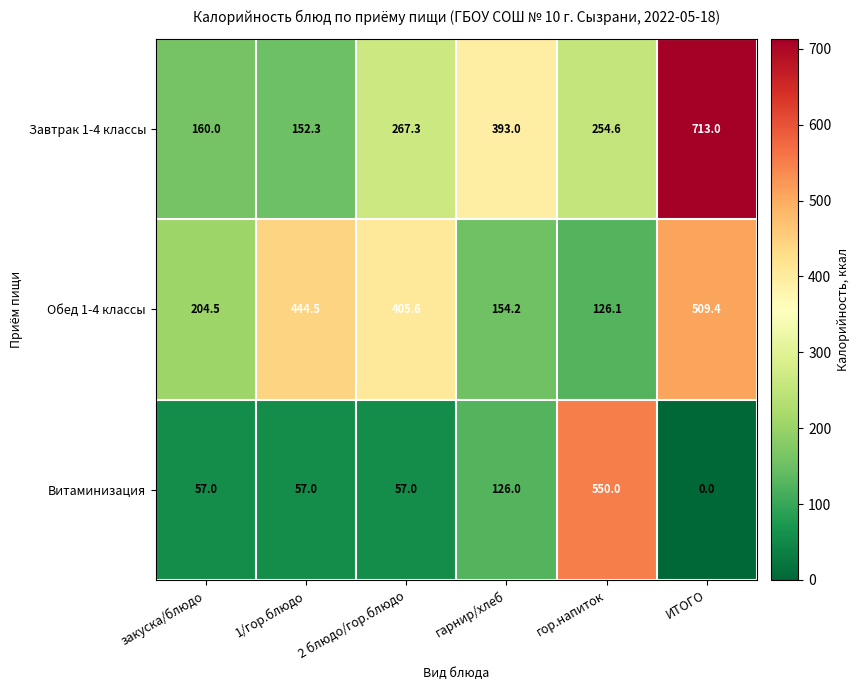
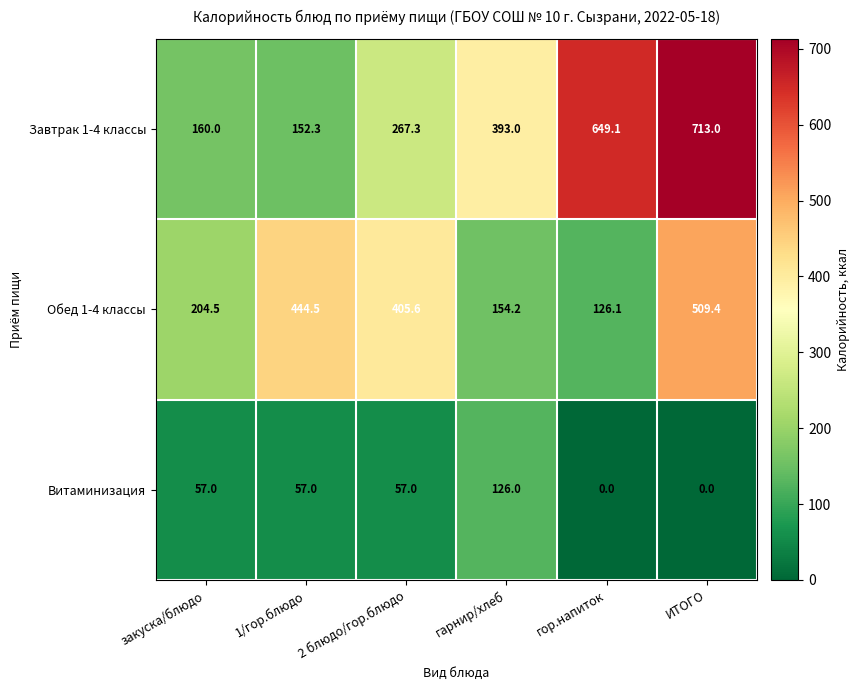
Завтрак 1-4 классы, гор.напиток: 254.6 -> 649.1
Витаминизация, гор.напиток: 550.0 -> 0.0
